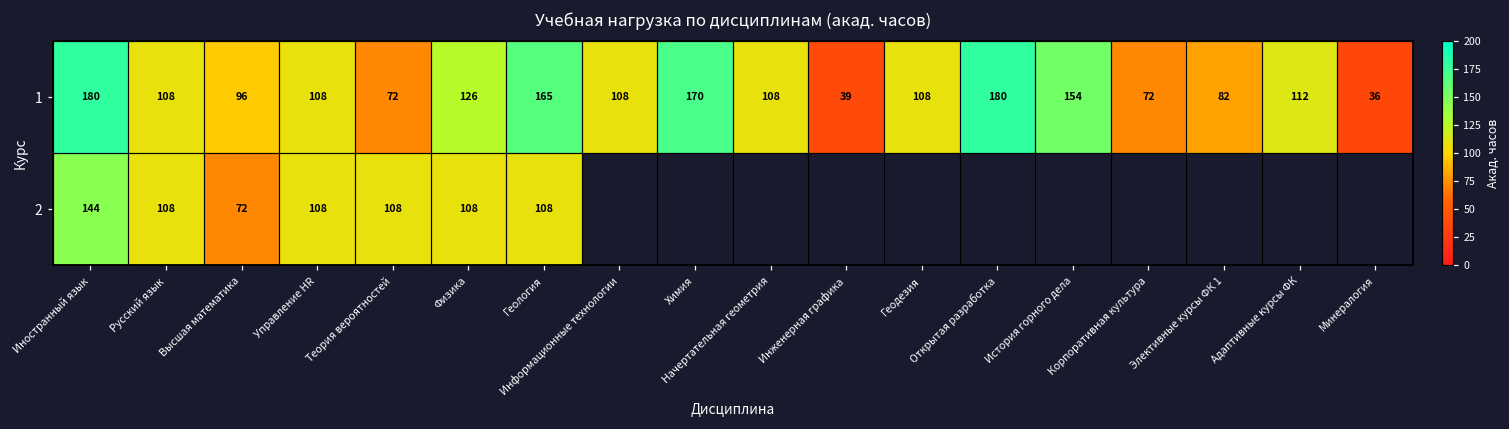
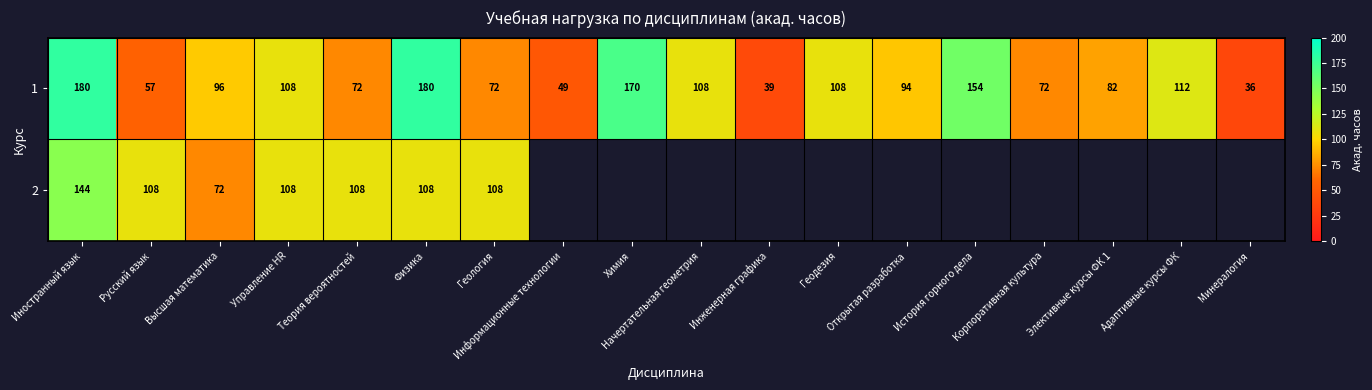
1, Русский язык: 108 -> 57
1, Физика: 126 -> 180
1, Геология: 165 -> 72
1, Информационные технологии: 108 -> 49
1, Открытая разработка: 180 -> 94
